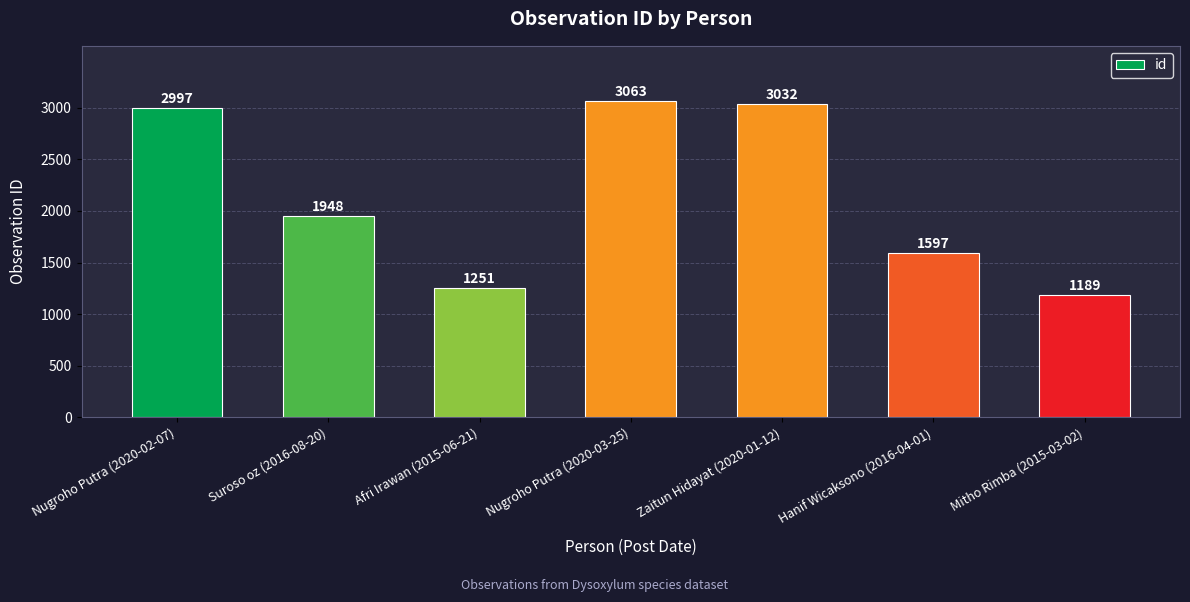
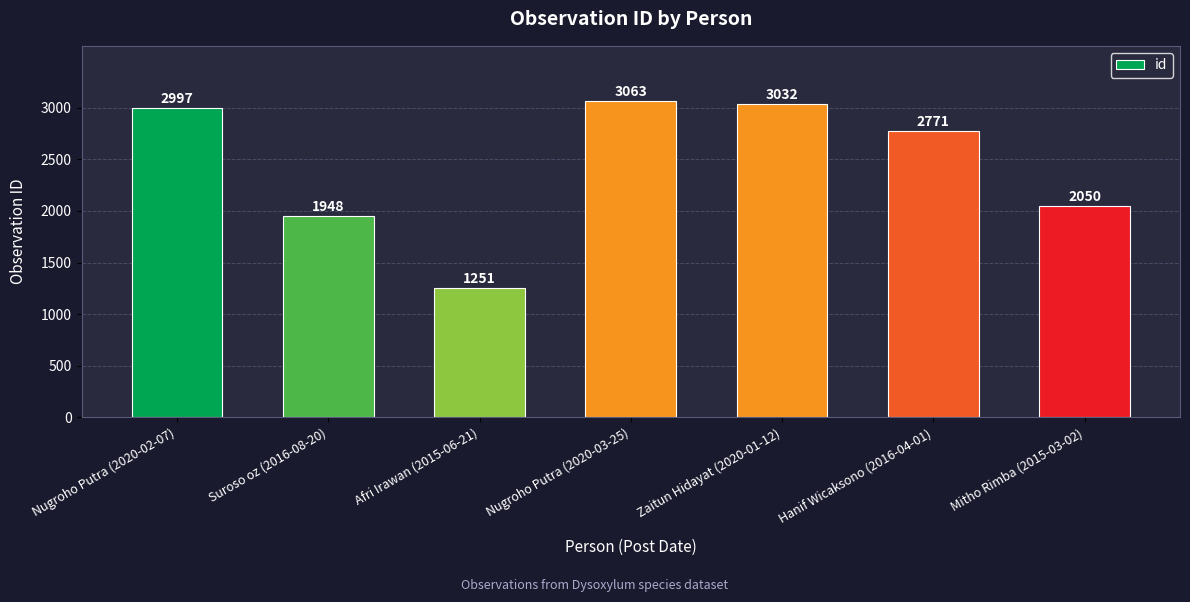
Hanif Wicaksono (2016-04-01): 1597 -> 2771
Mitho Rimba (2015-03-02): 1189 -> 2050
